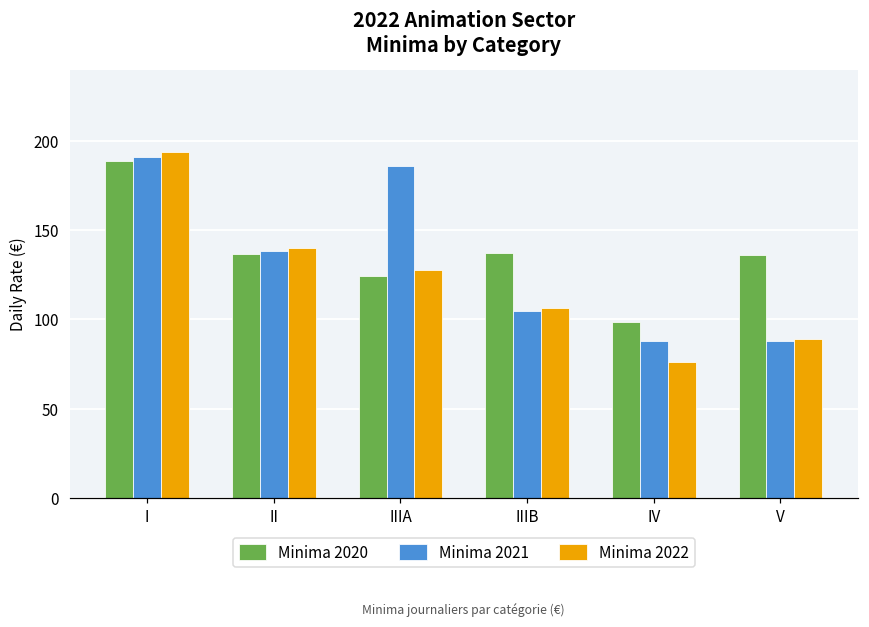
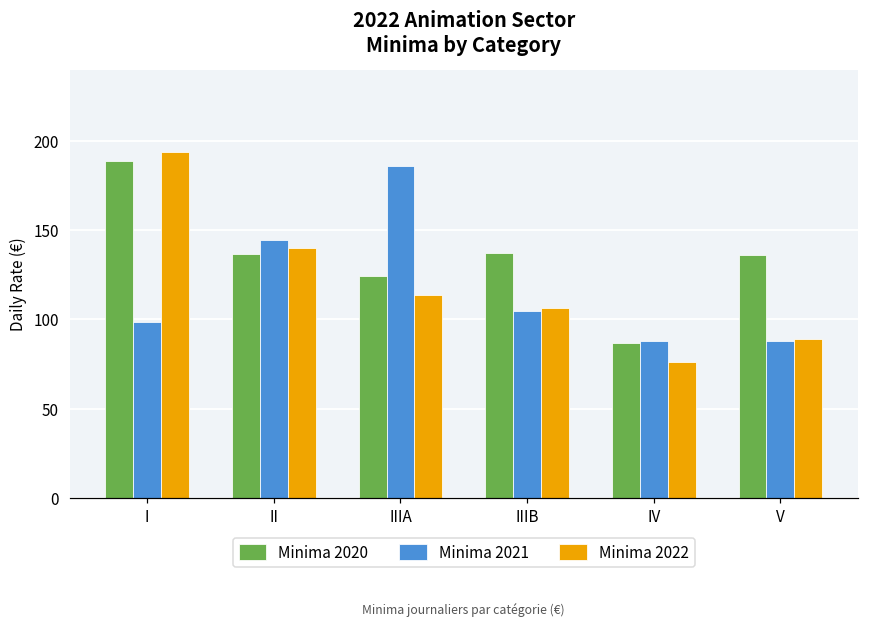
Minima 2021, I: 191 -> 99
Minima 2021, II: 138 -> 145
Minima 2022, IIIA: 128 -> 114
Minima 2020, IV: 98 -> 87
